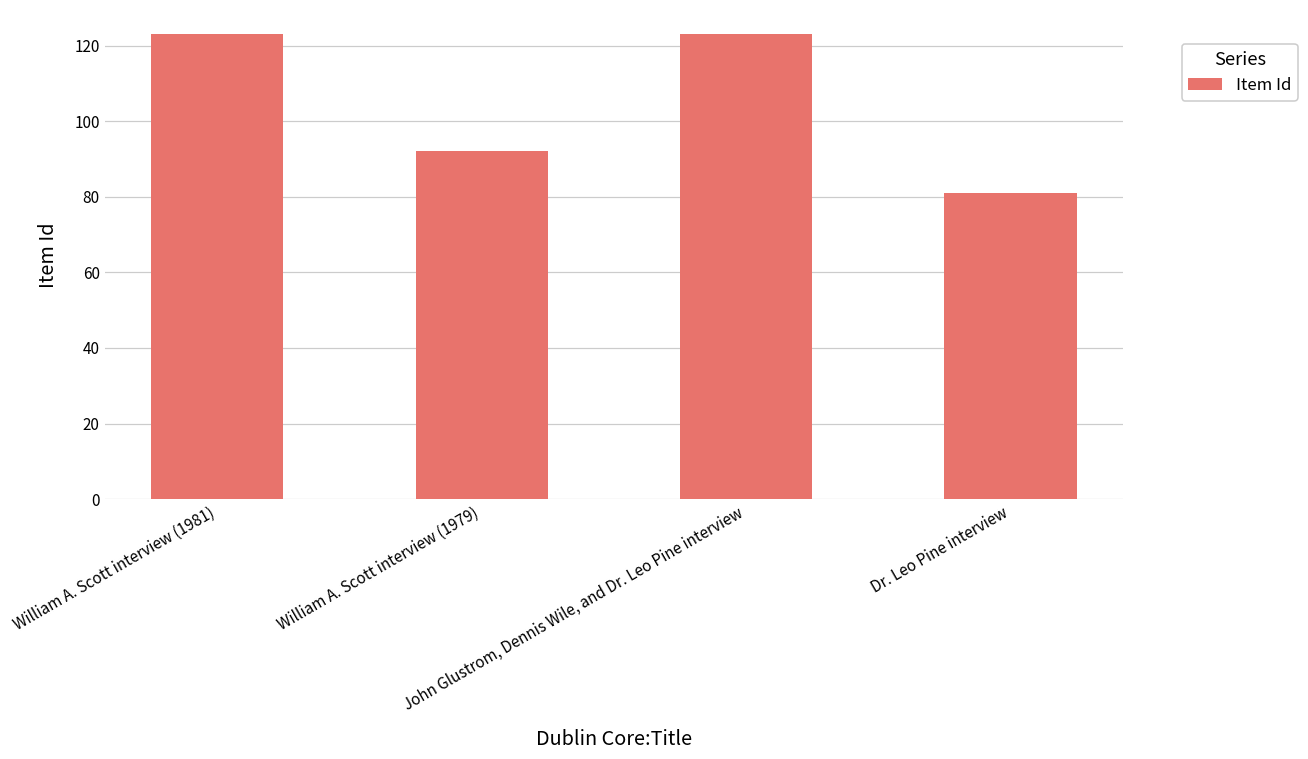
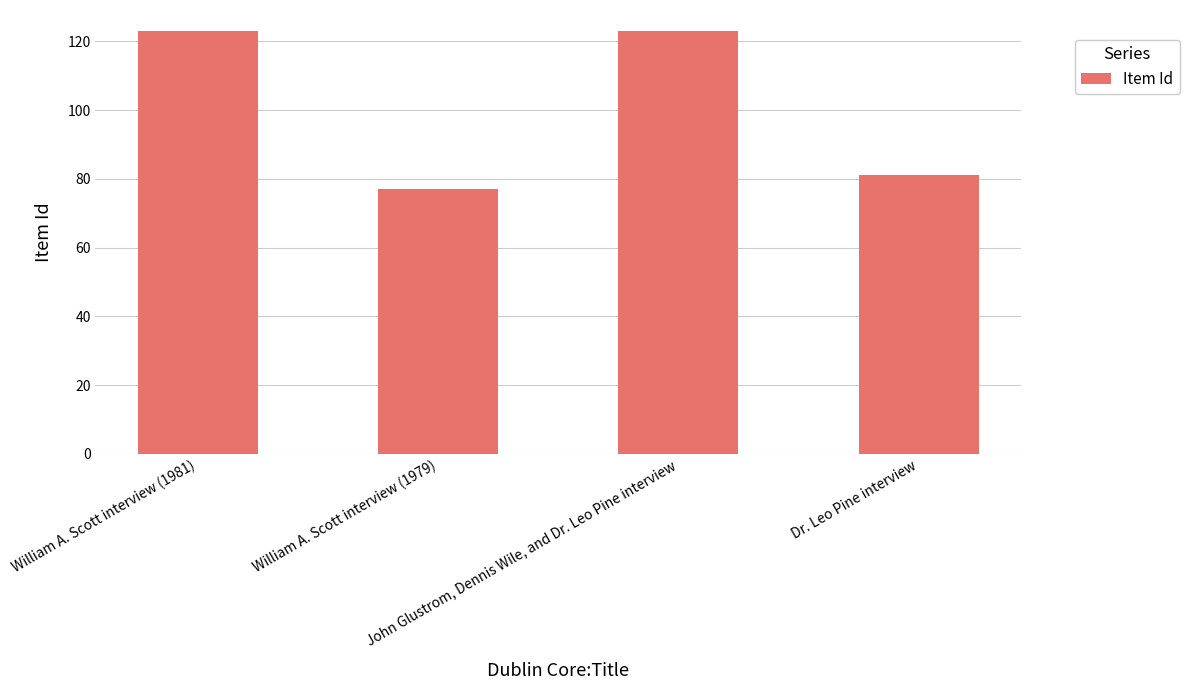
William A. Scott interview (1979): 92 -> 77
